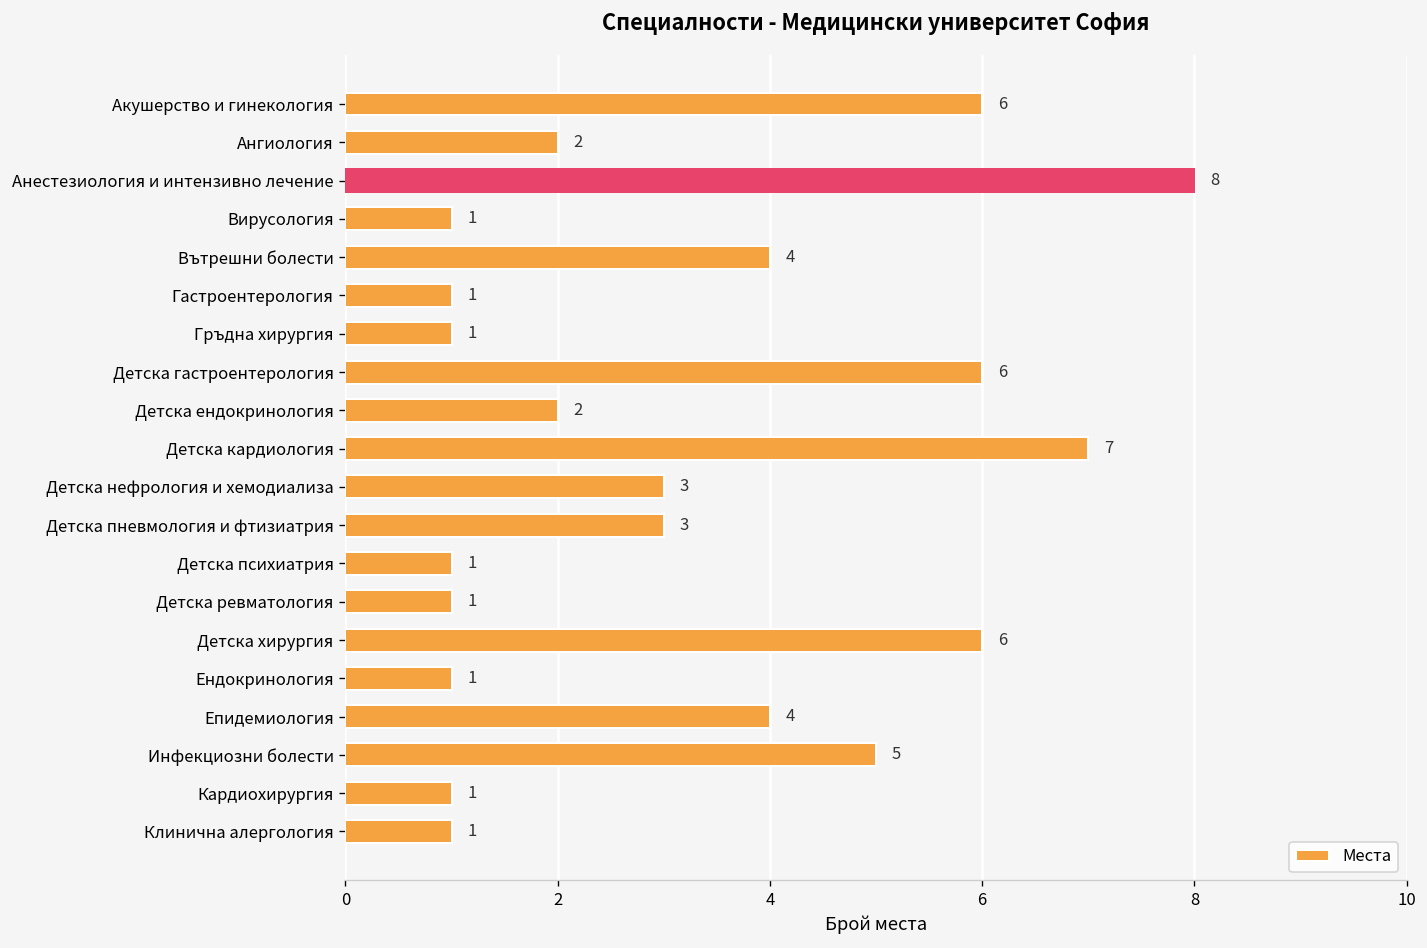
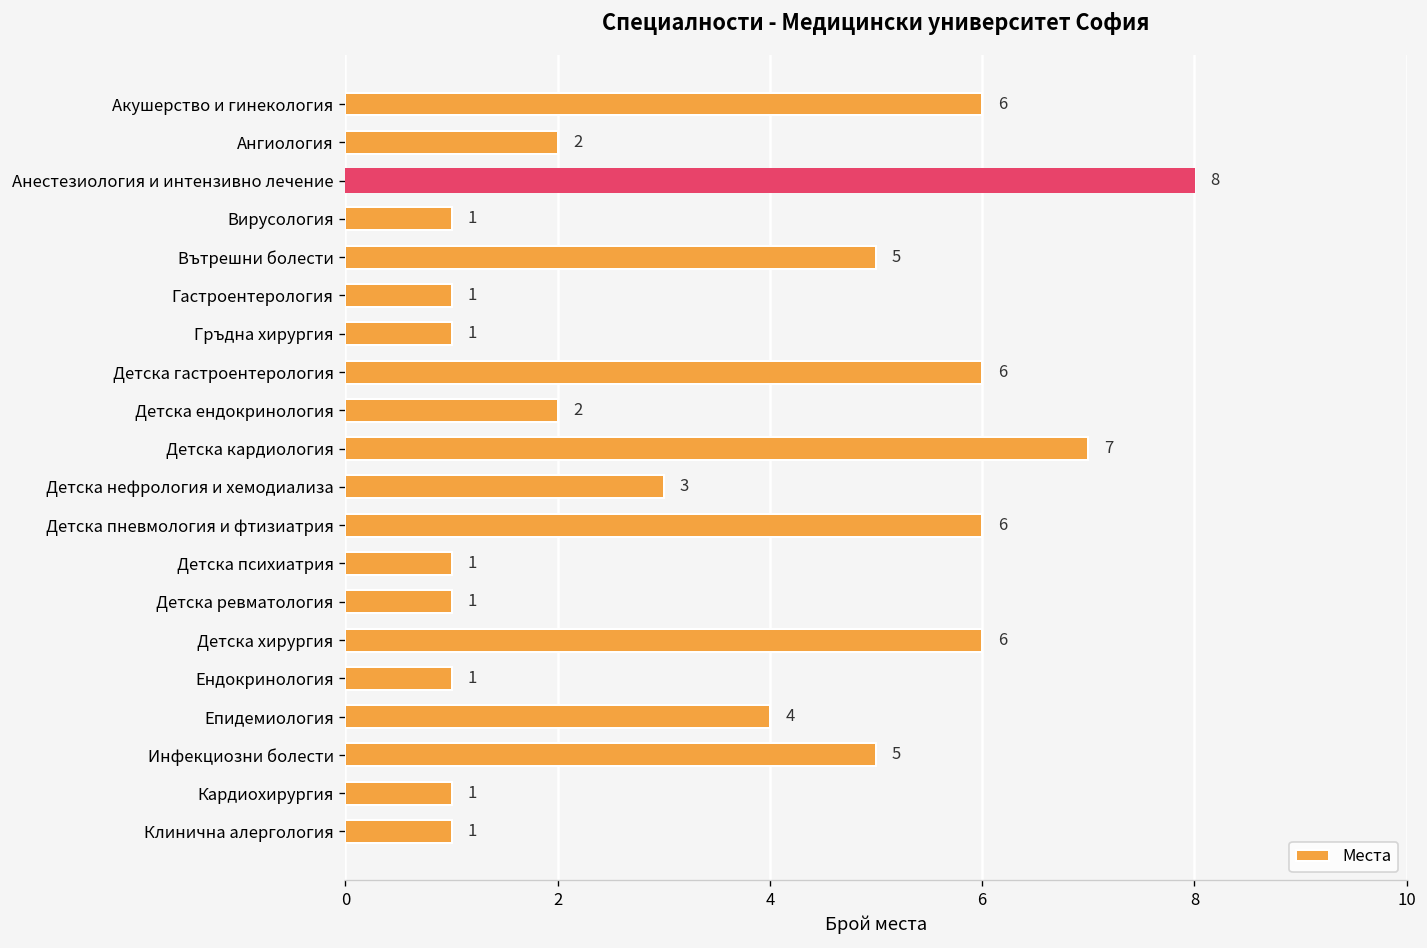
Вътрешни болести: 4 -> 5
Детска пневмология и фтизиатрия: 3 -> 6
